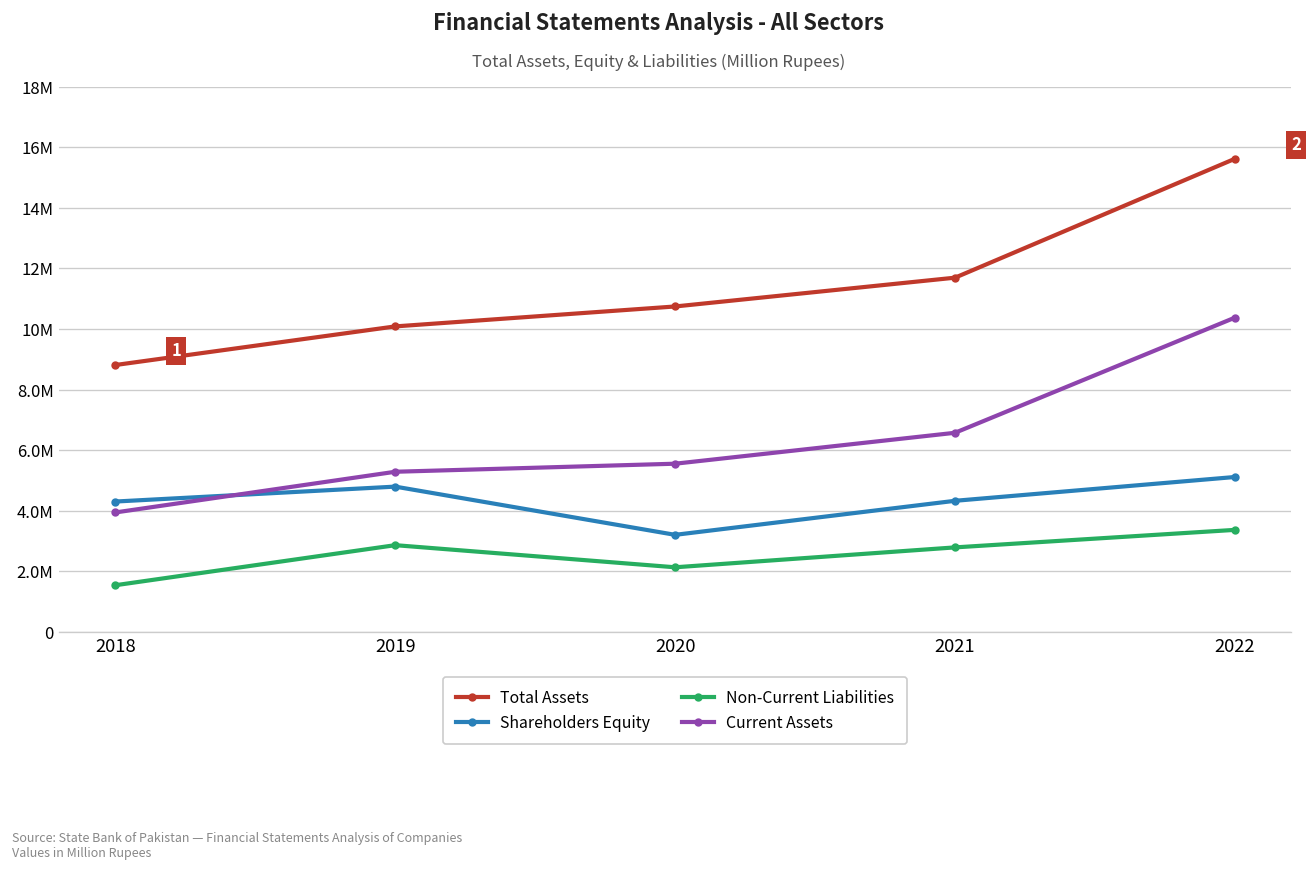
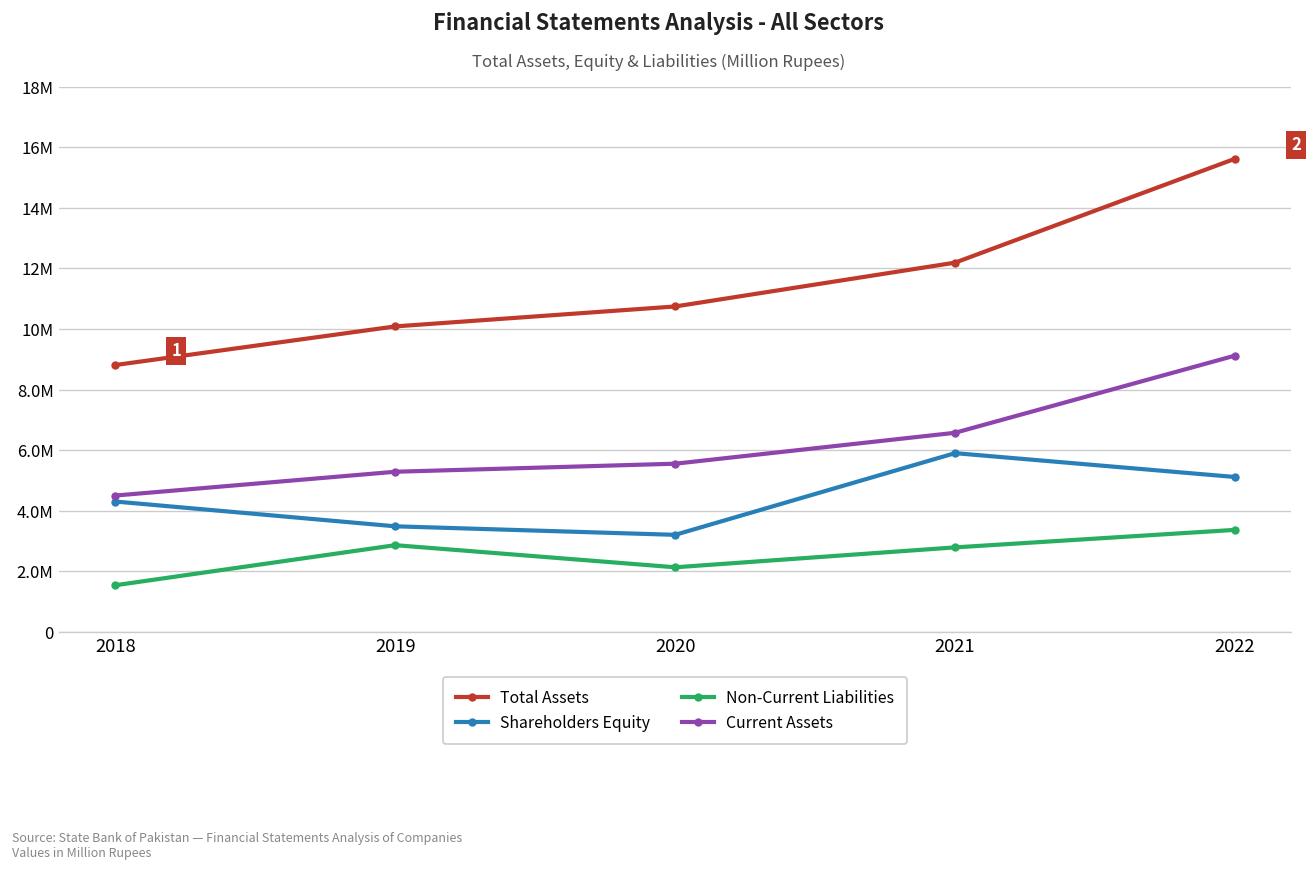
Current Assets, 2018: 3900000 -> 4500000
Shareholders Equity, 2019: 4800000 -> 3500000
Total Assets, 2021: 11700000 -> 12200000
Shareholders Equity, 2021: 4300000 -> 5900000
Current Assets, 2022: 10400000 -> 9100000
